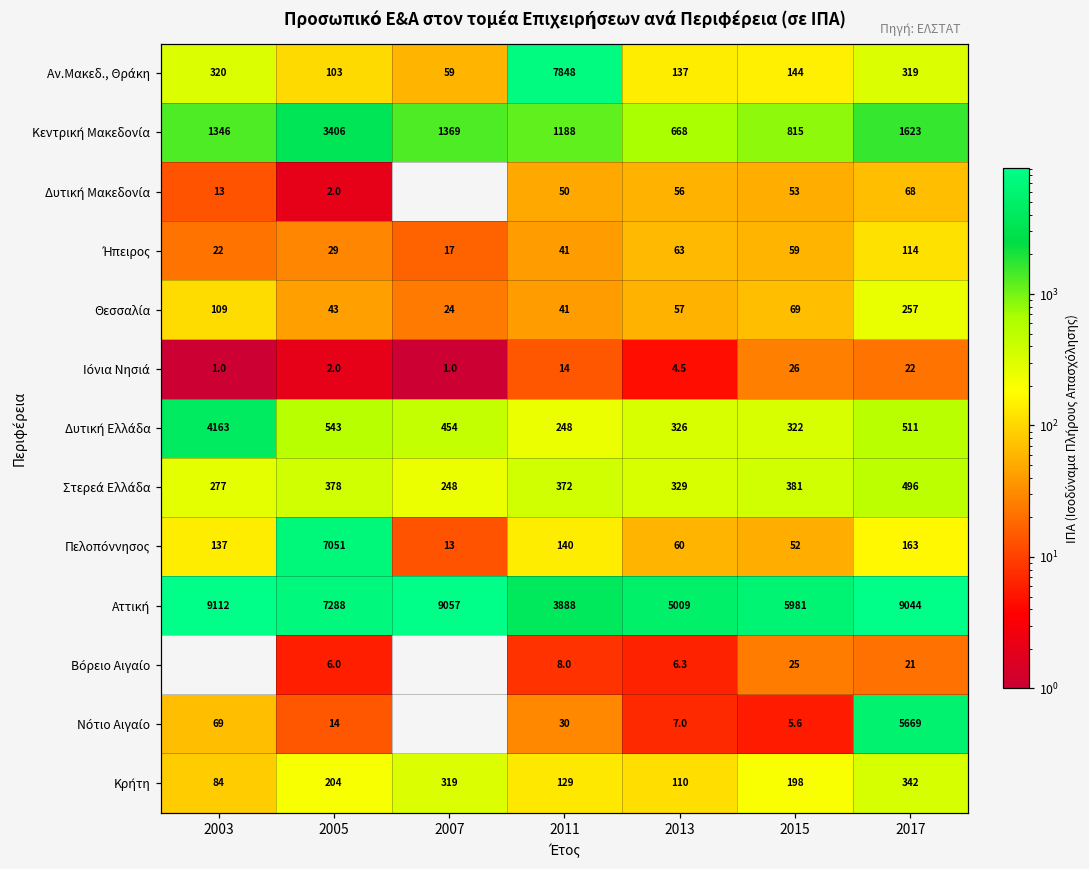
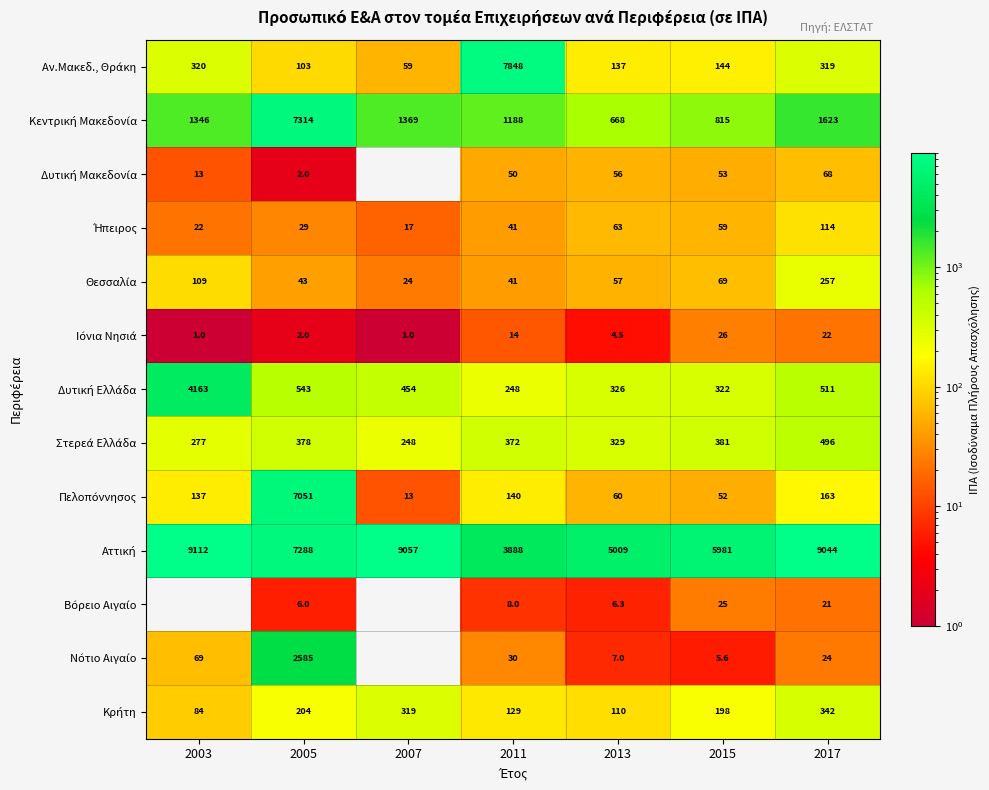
Κεντρική Μακεδονία, 2005: 3406 -> 7314
Νότιο Αιγαίο, 2005: 14 -> 2585
Νότιο Αιγαίο, 2017: 5669 -> 24
